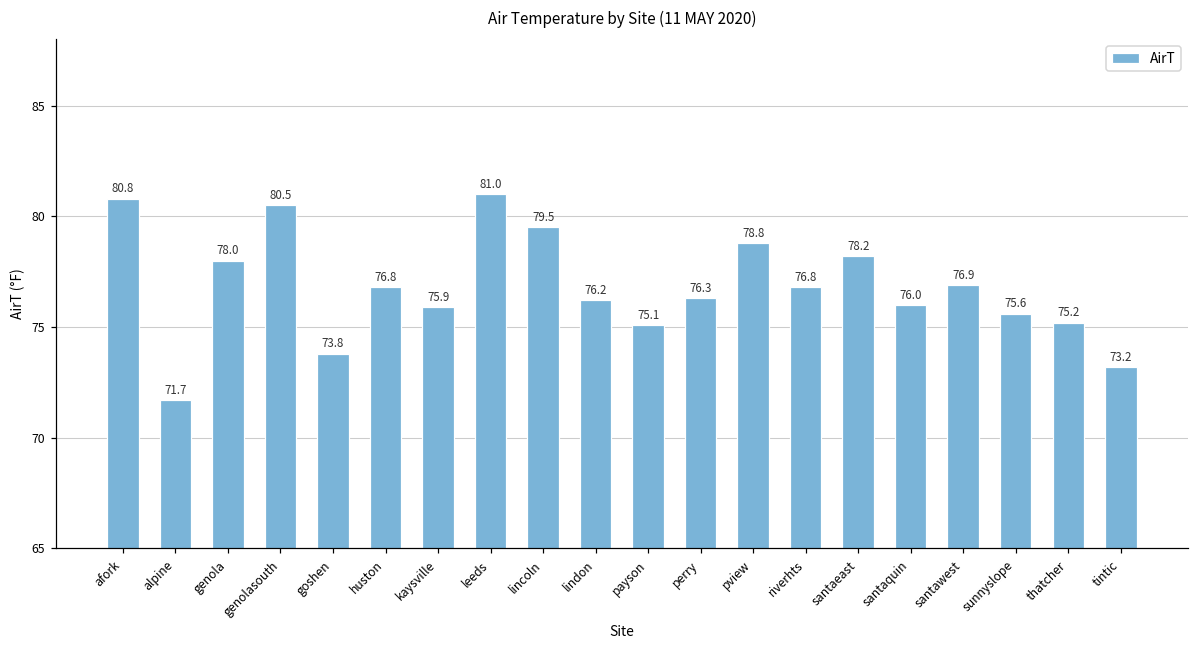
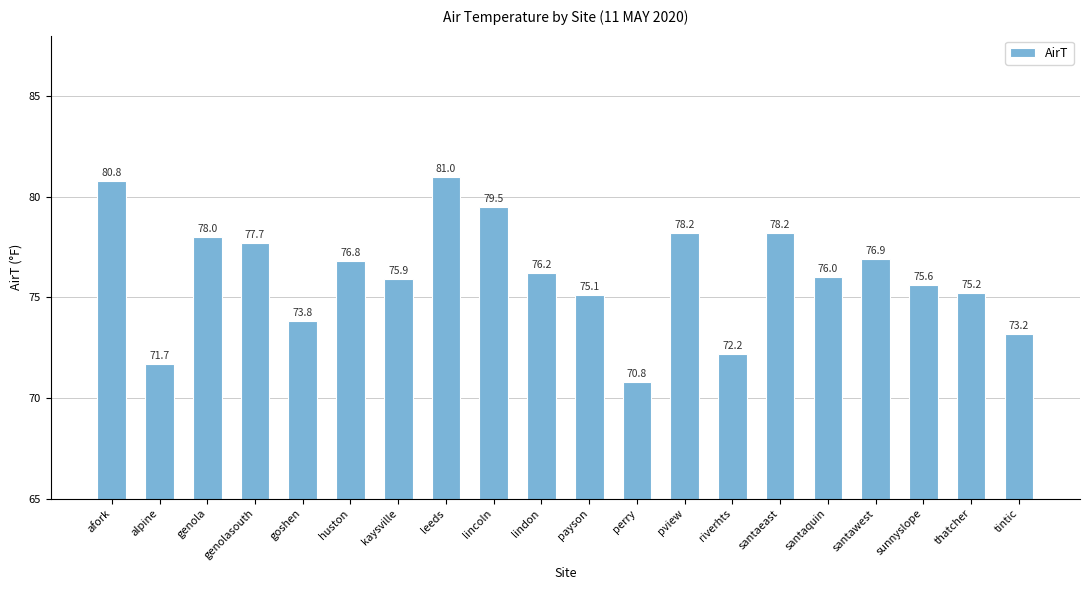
genolasouth: 80.5 -> 77.7
perry: 76.3 -> 70.8
pview: 78.8 -> 78.2
riverhts: 76.8 -> 72.2
